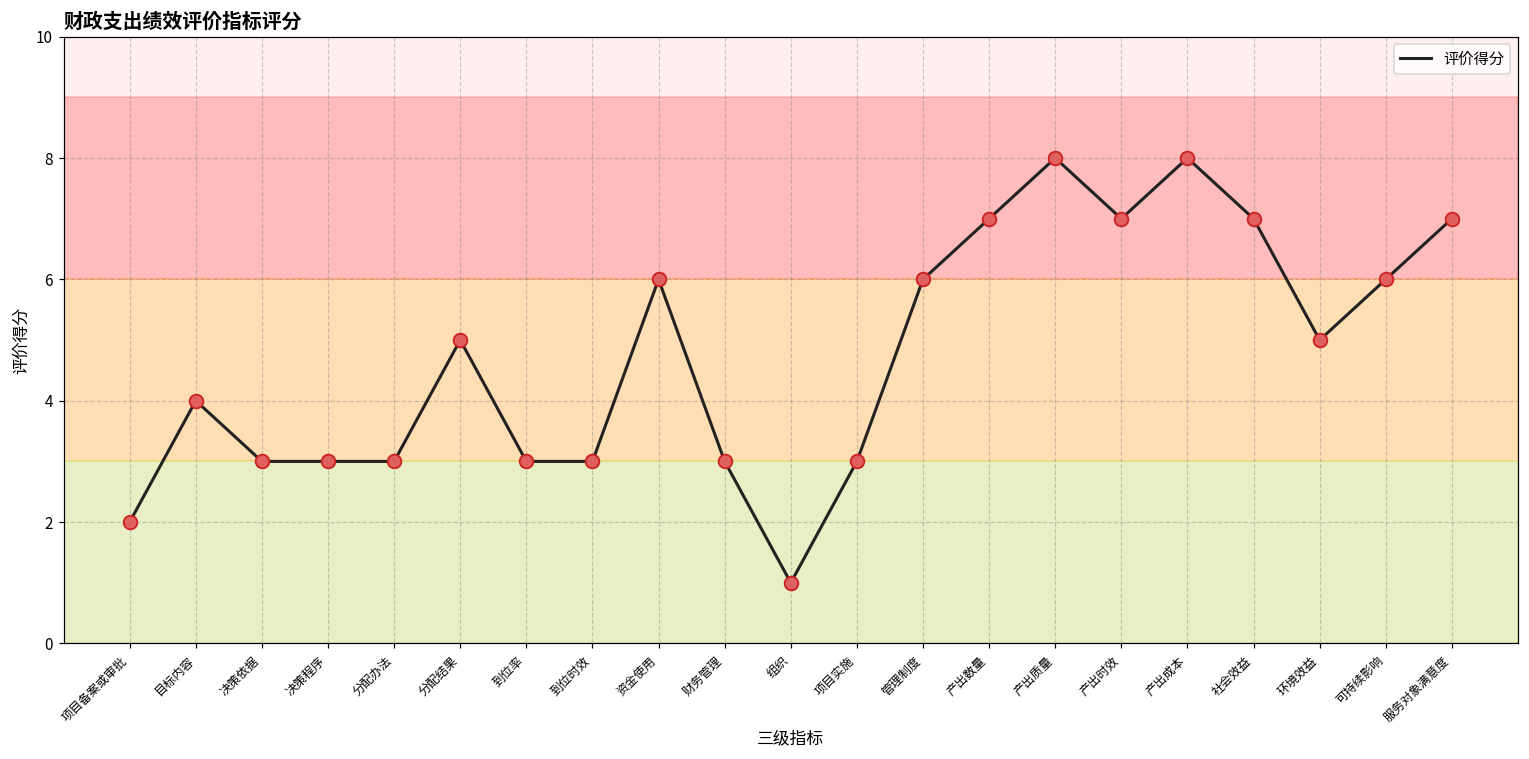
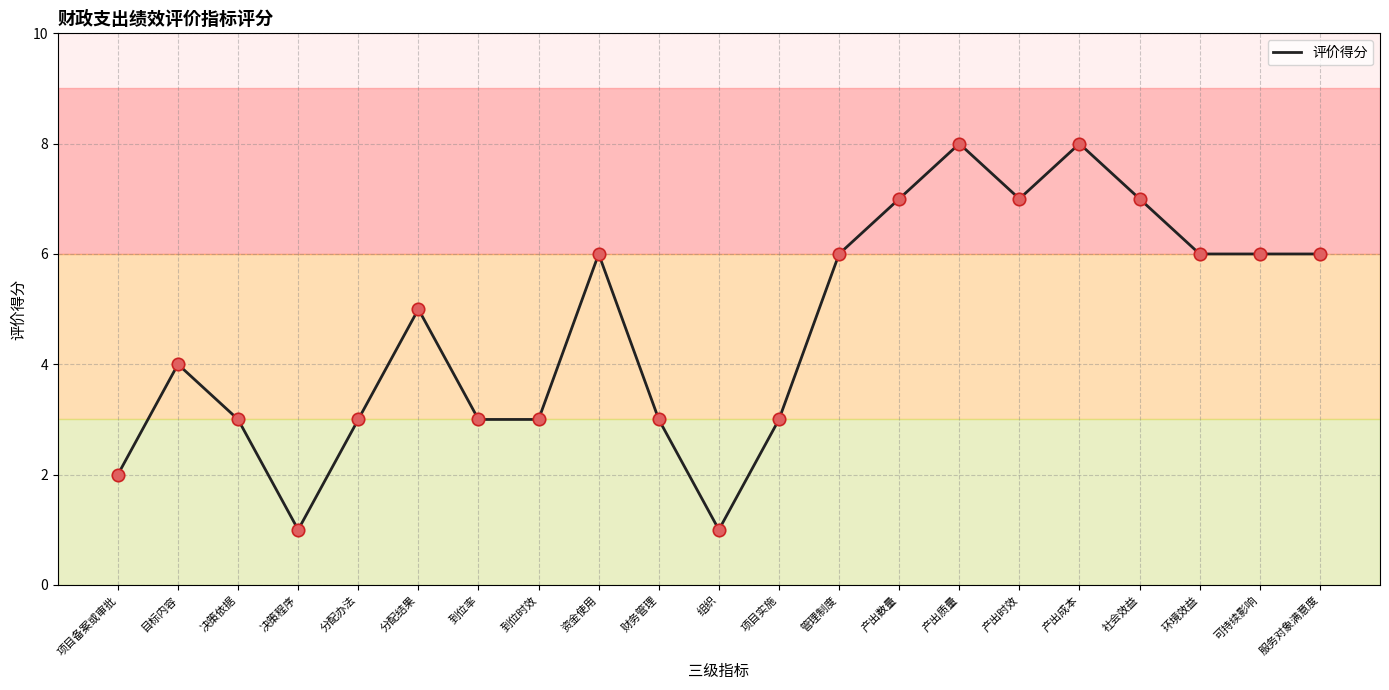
决策程序: 3 -> 1
环境效益: 5 -> 6
服务对象满意度: 7 -> 6
